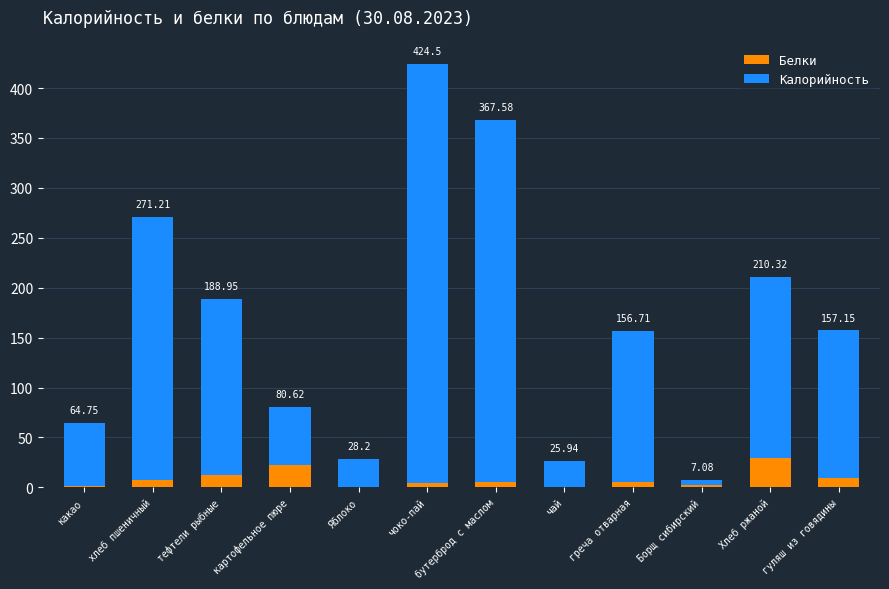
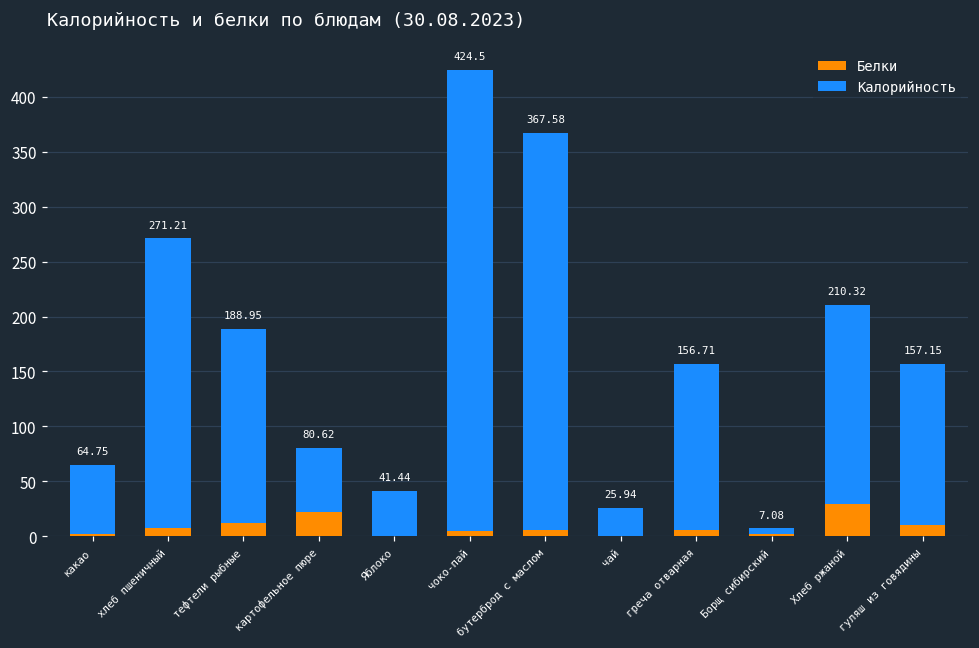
Калорийность, Яблоко: 28.2 -> 41.44
